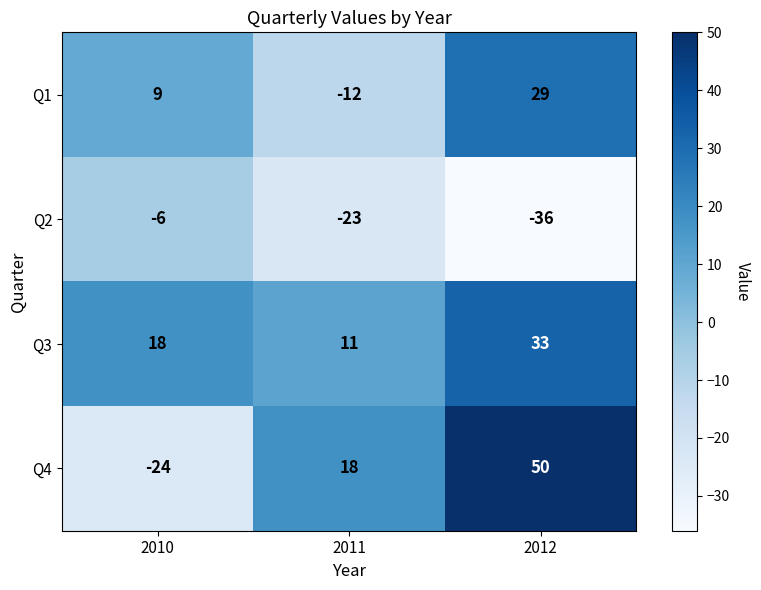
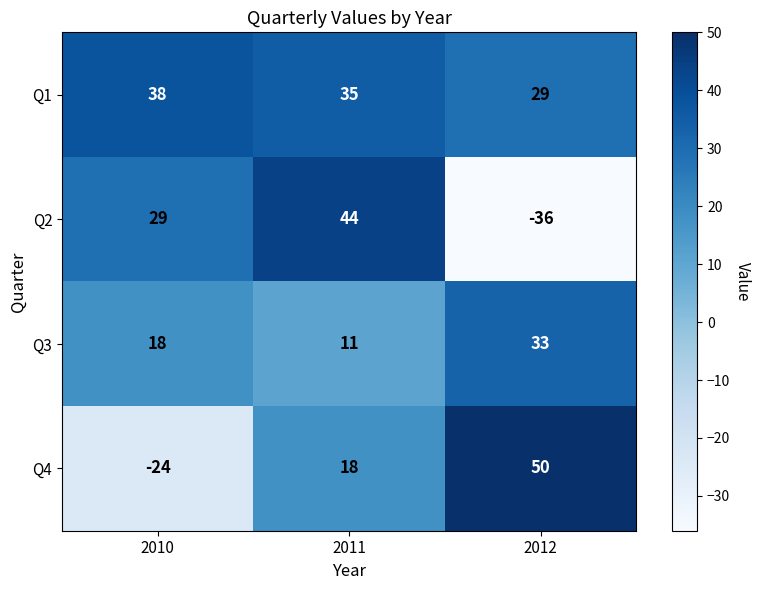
Q1, 2010: 9 -> 38
Q1, 2011: -12 -> 35
Q2, 2010: -6 -> 29
Q2, 2011: -23 -> 44
